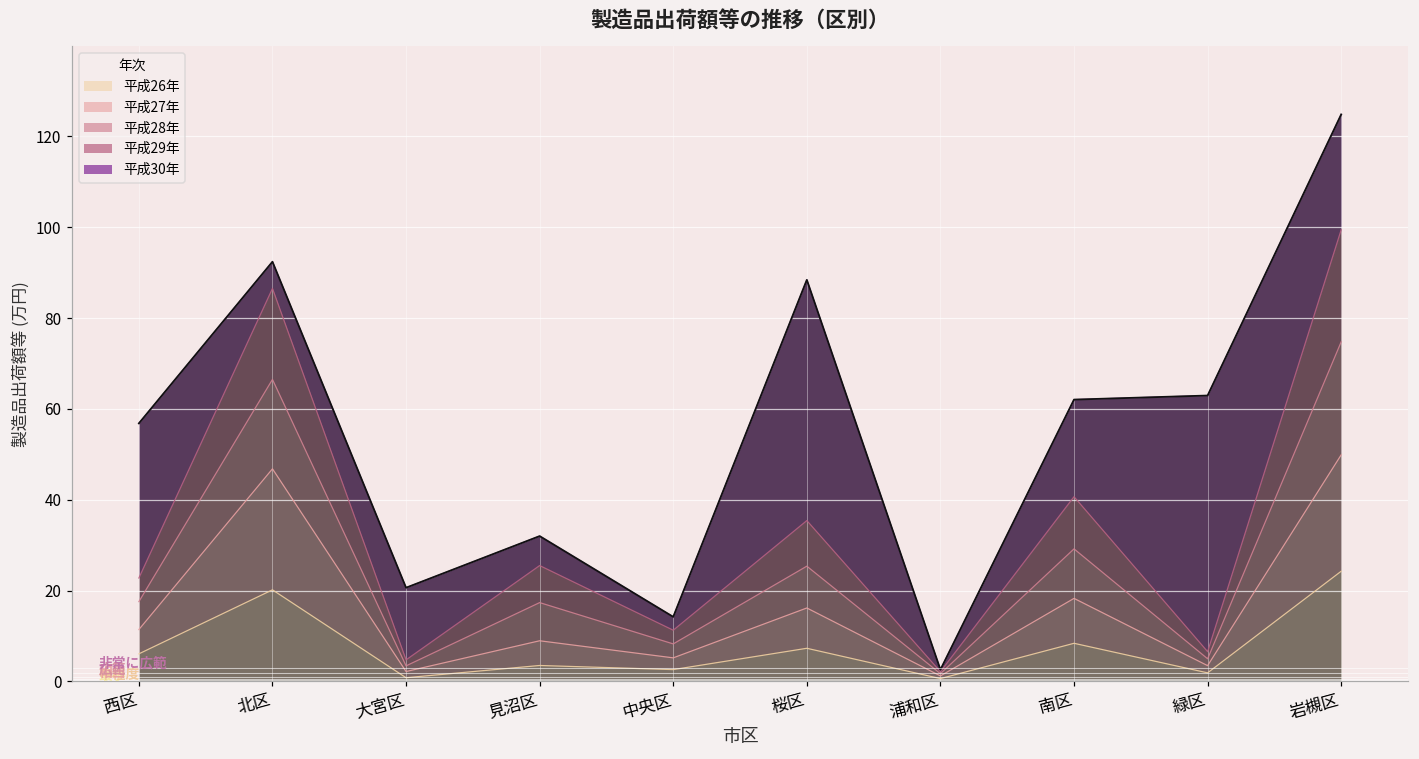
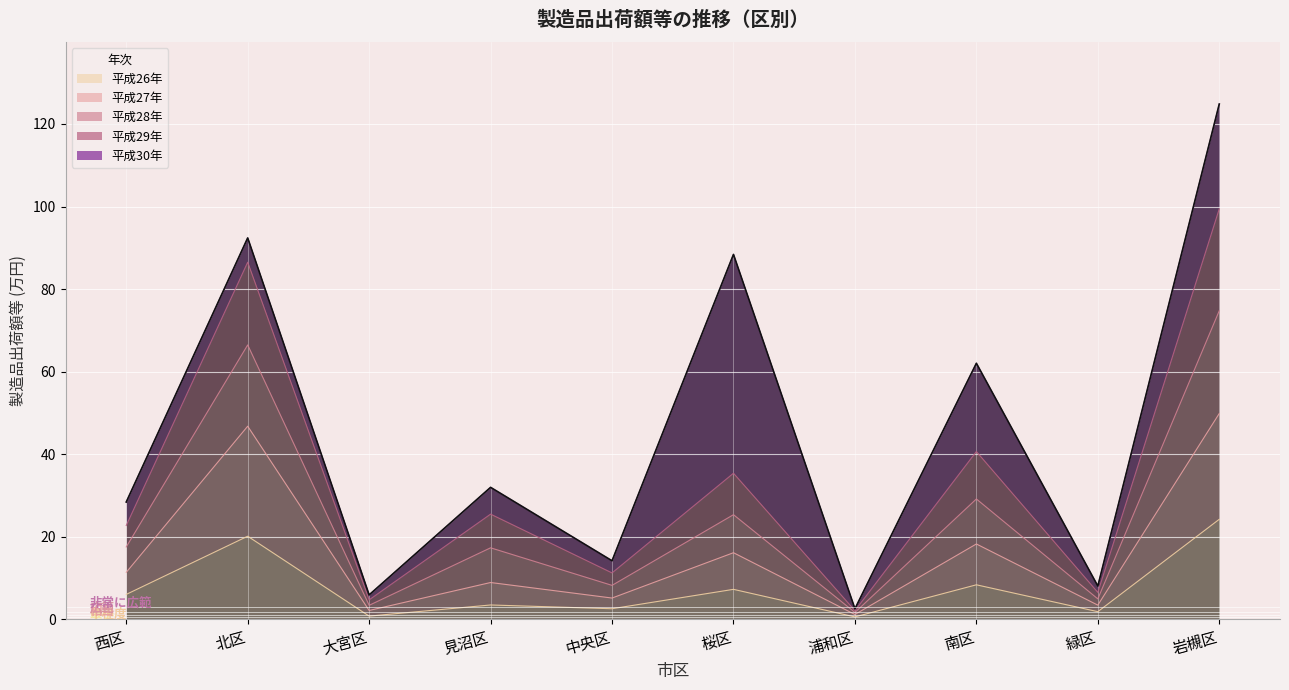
平成30年, 西区: 34 -> 6
平成30年, 大宮区: 16 -> 1
平成30年, 緑区: 56 -> 2
